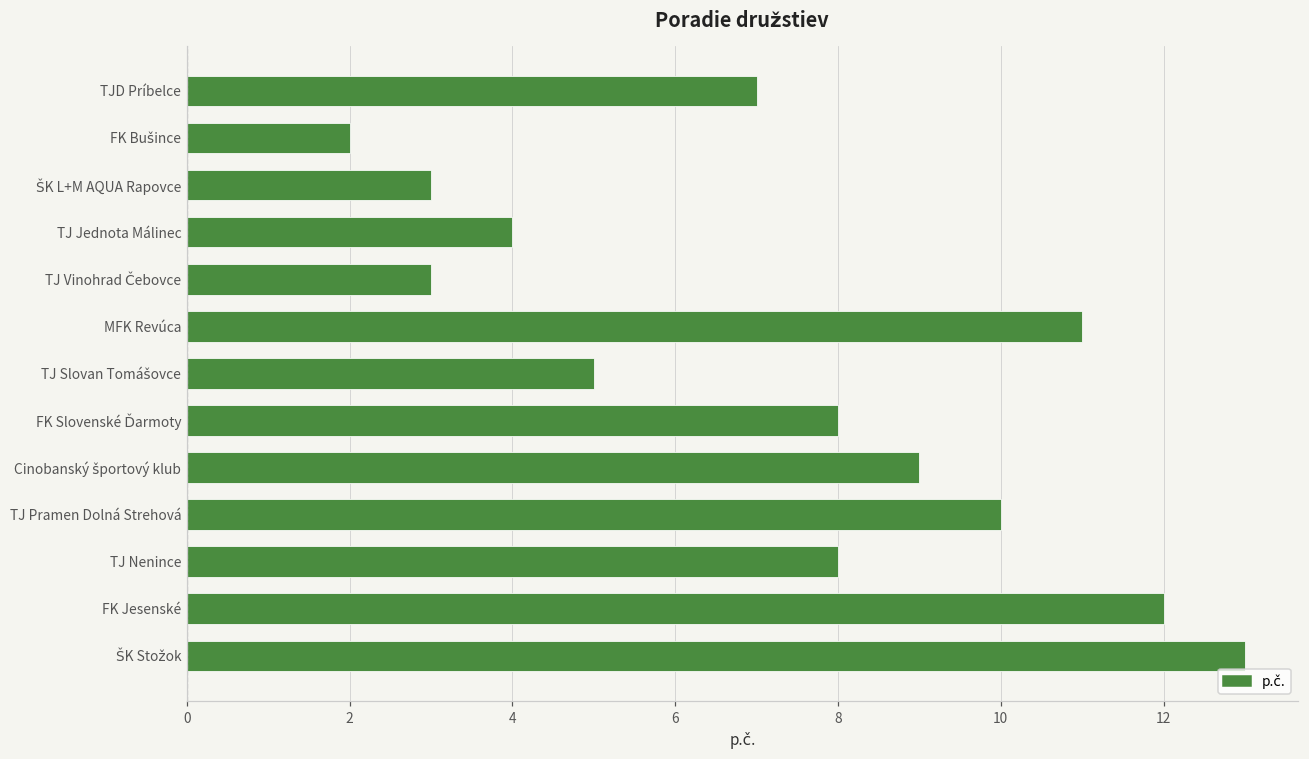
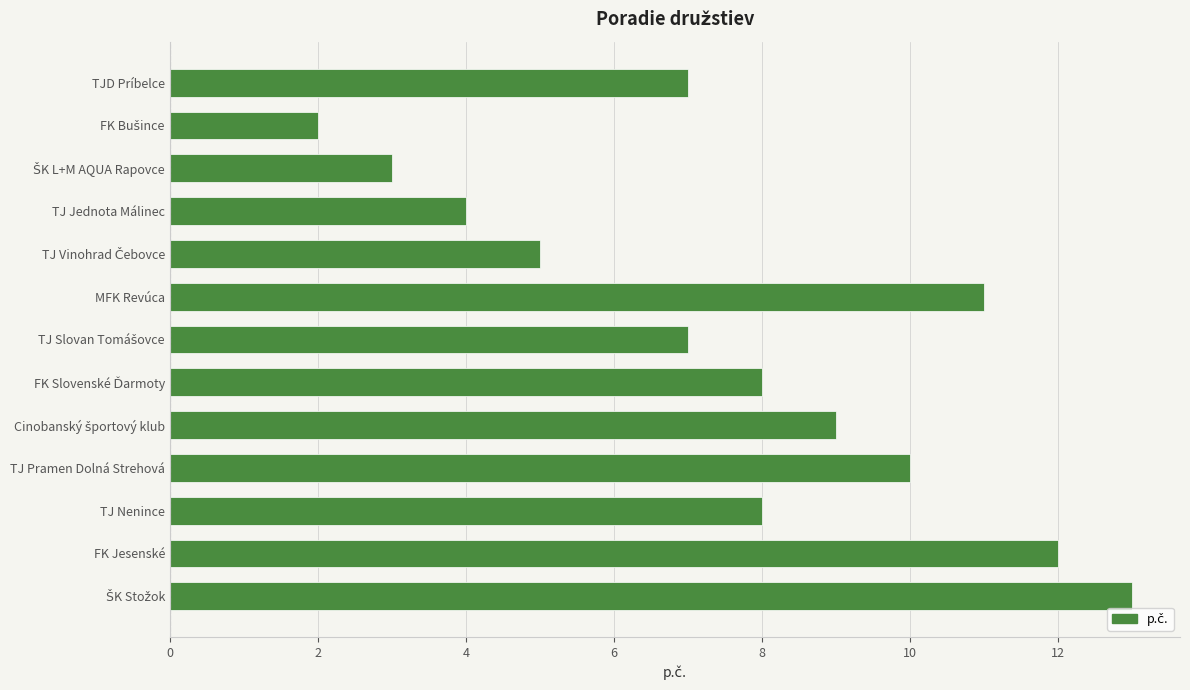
TJ Vinohrad Čebovce: 3 -> 5
TJ Slovan Tomášovce: 5 -> 7
